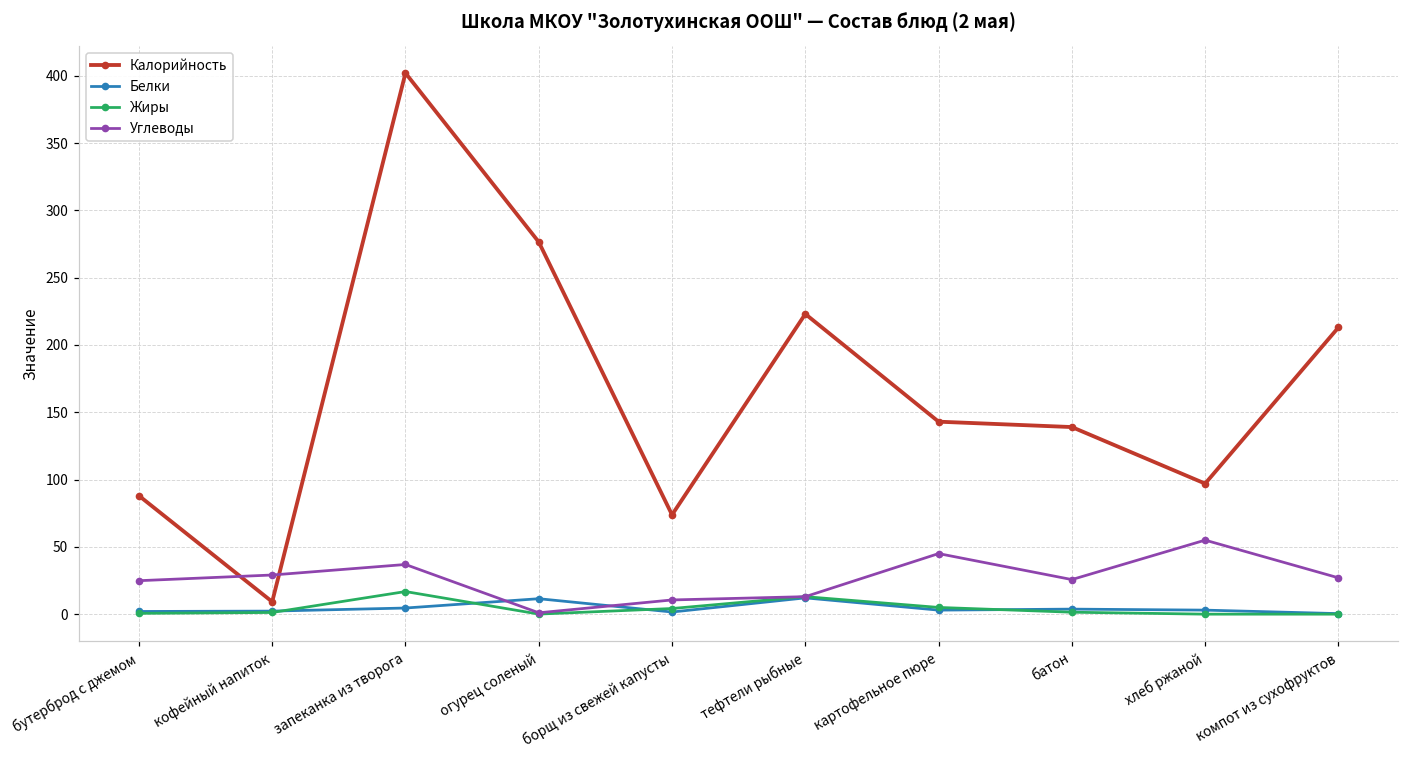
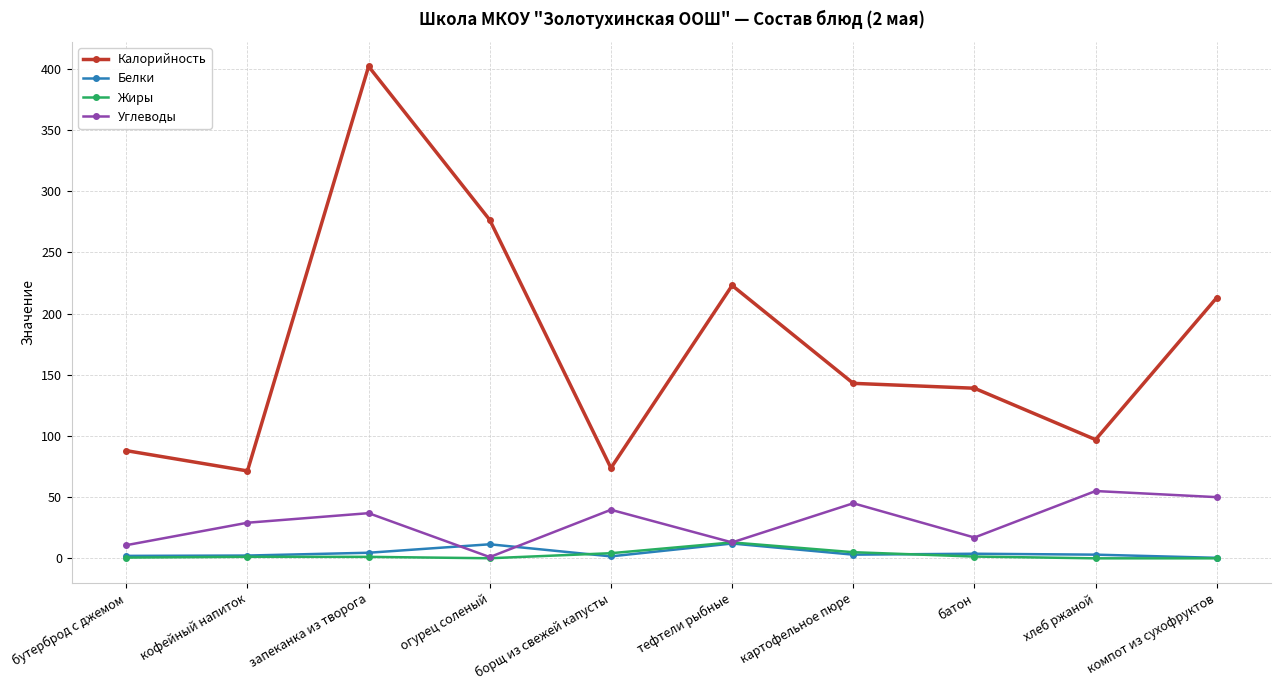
Углеводы, бутерброд с джемом: 25 -> 11
Калорийность, кофейный напиток: 9 -> 71
Жиры, запеканка из творога: 17 -> 1
Углеводы, борщ из свежей капусты: 11 -> 40
Углеводы, батон: 26 -> 17
Углеводы, компот из сухофруктов: 27 -> 50
